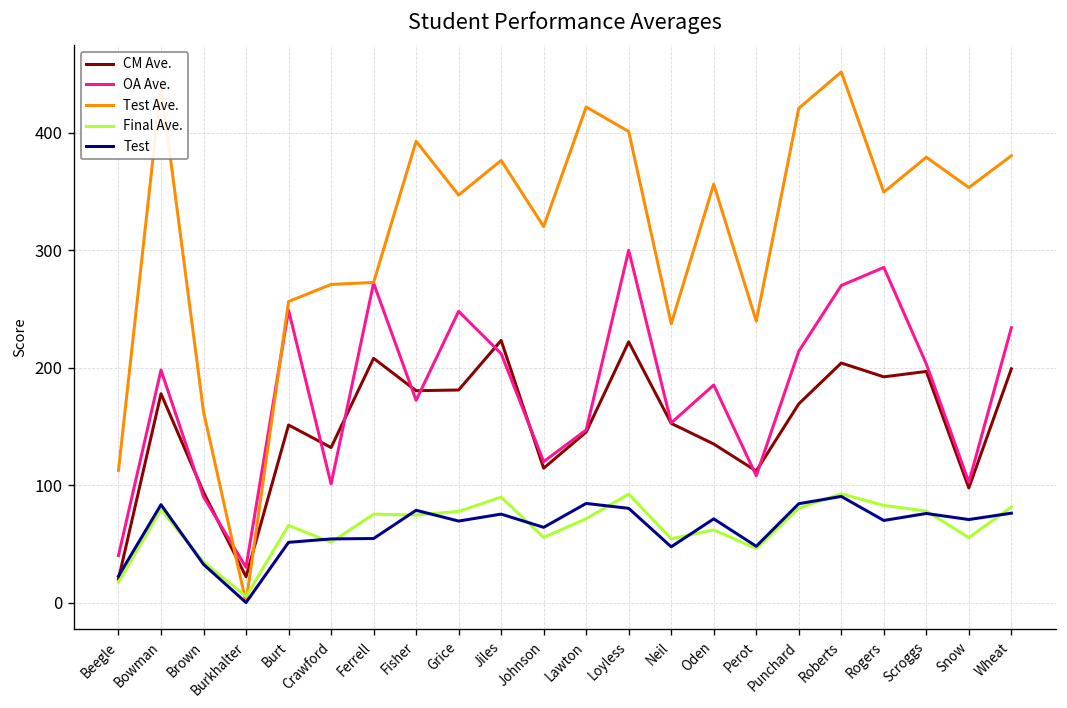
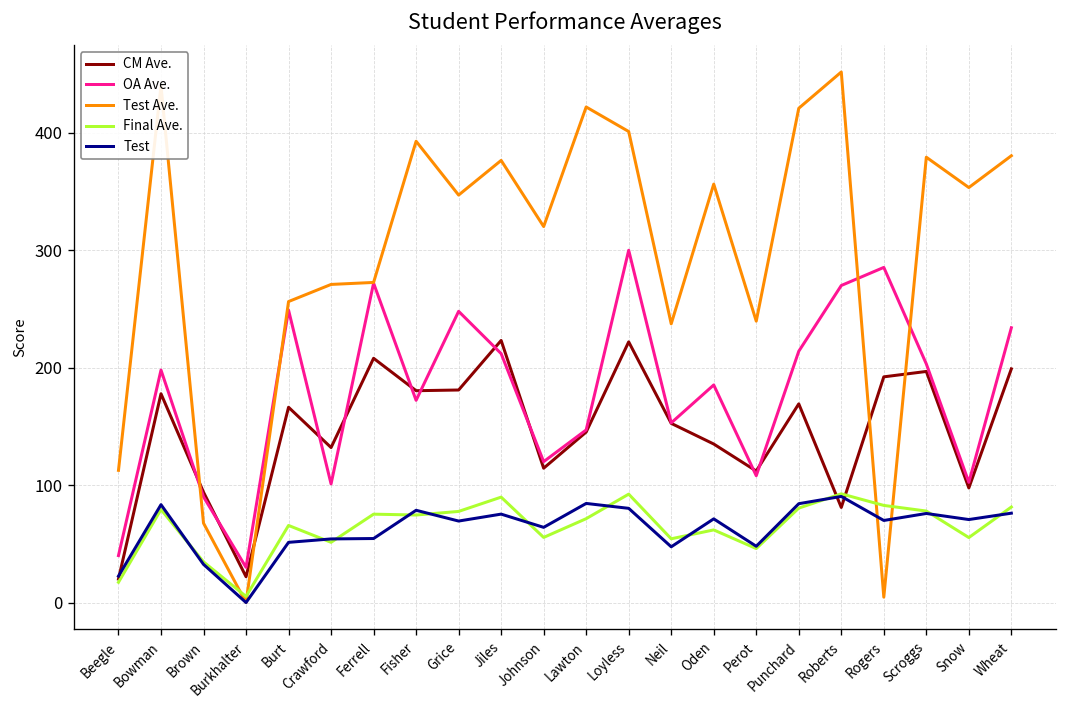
Test Ave., Brown: 160 -> 70
CM Ave., Burt: 150 -> 170
CM Ave., Roberts: 200 -> 80
Test Ave., Rogers: 350 -> 0
